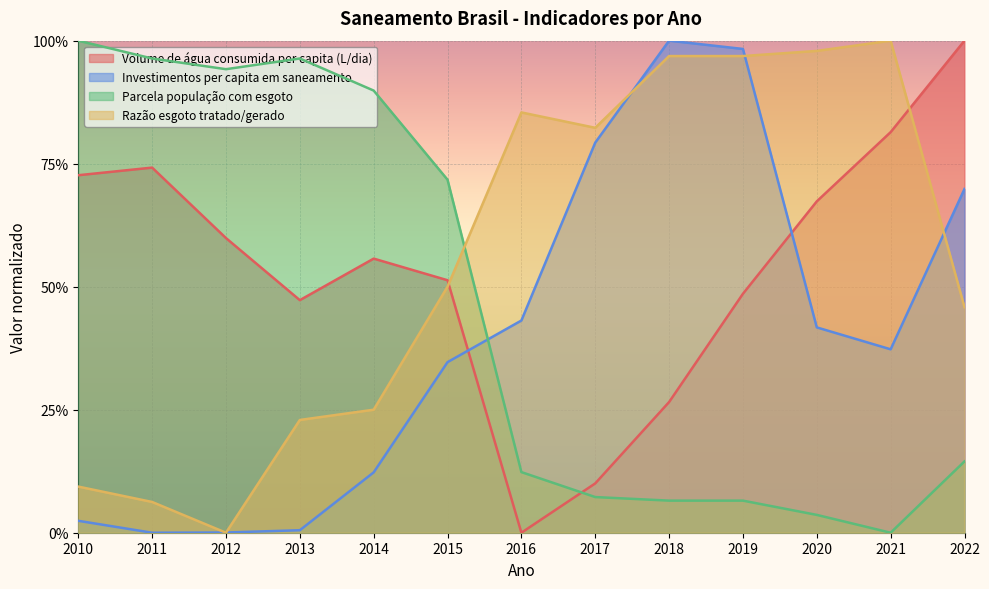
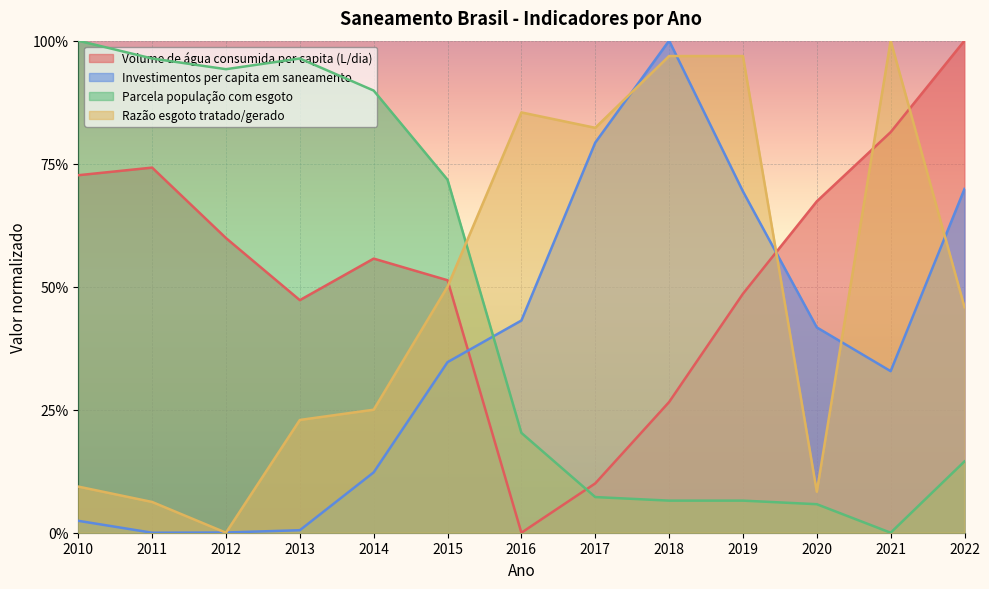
Parcela população com esgoto, 2016: 12% -> 20%
Investimentos per capita em saneamento, 2019: 98% -> 69%
Parcela população com esgoto, 2020: 4% -> 6%
Razão esgoto tratado/gerado, 2020: 98% -> 8%
Investimentos per capita em saneamento, 2021: 37% -> 33%
